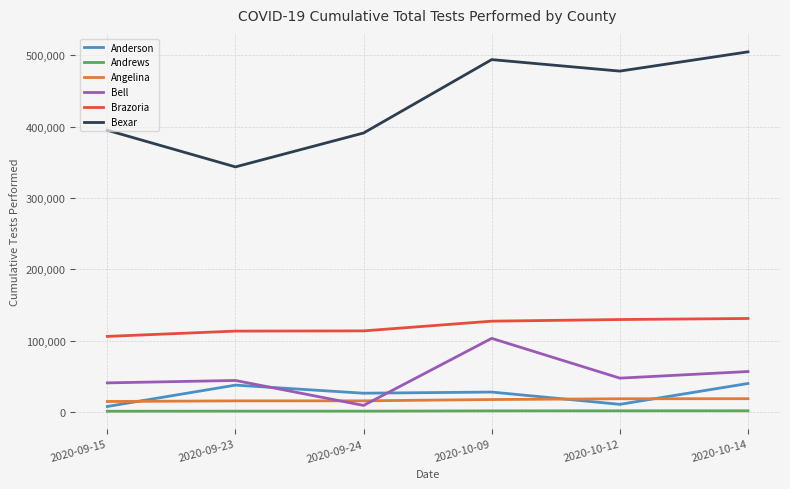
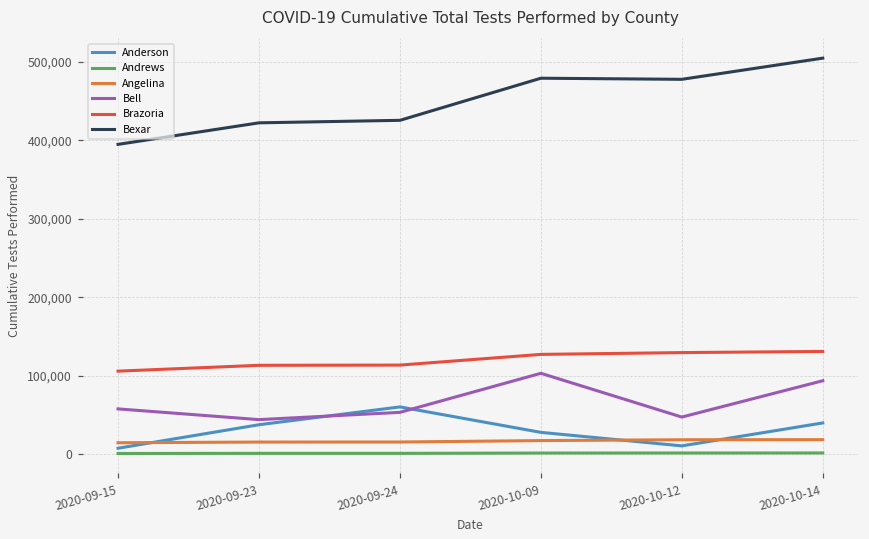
Bell, 2020-09-15: 40,000 -> 60,000
Bexar, 2020-09-23: 340,000 -> 420,000
Anderson, 2020-09-24: 30,000 -> 60,000
Bell, 2020-09-24: 10,000 -> 50,000
Bexar, 2020-09-24: 390,000 -> 430,000
Bexar, 2020-10-09: 490,000 -> 480,000
Bell, 2020-10-14: 60,000 -> 90,000
